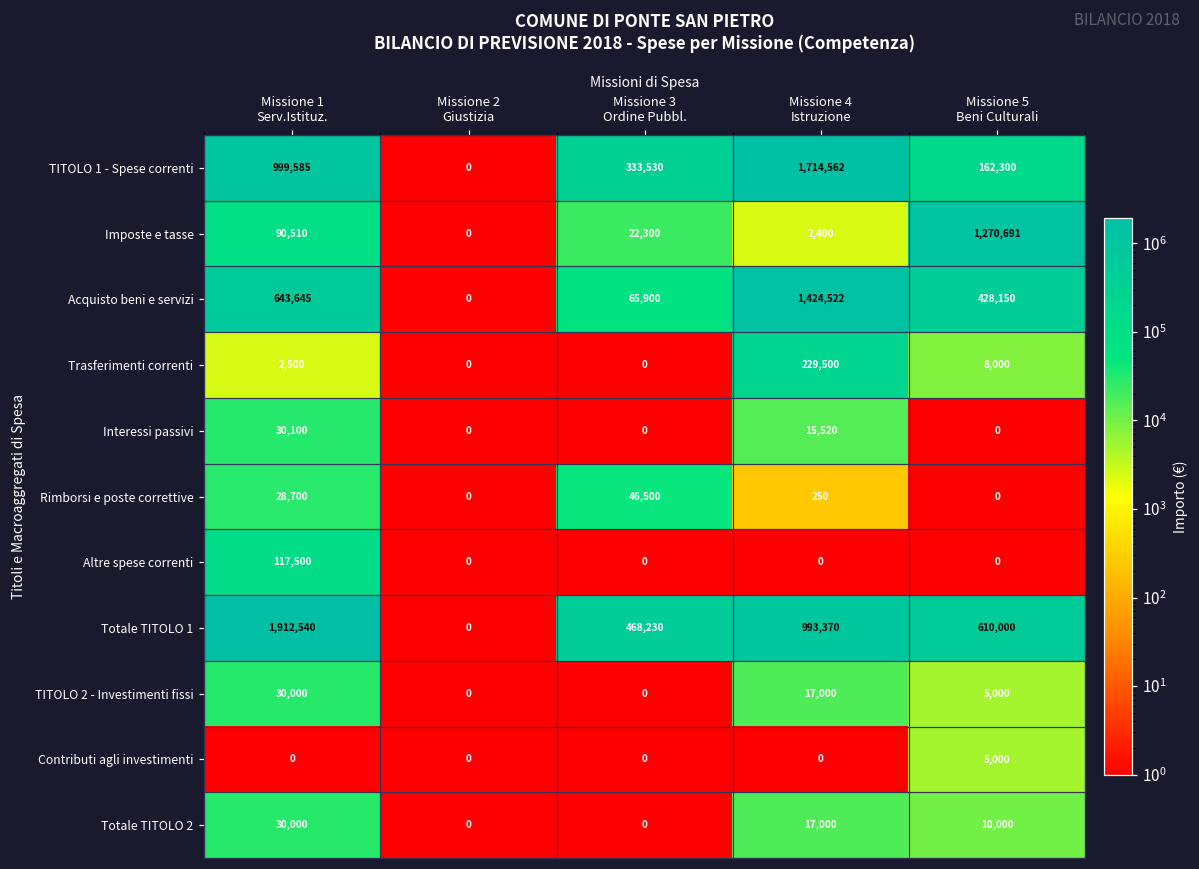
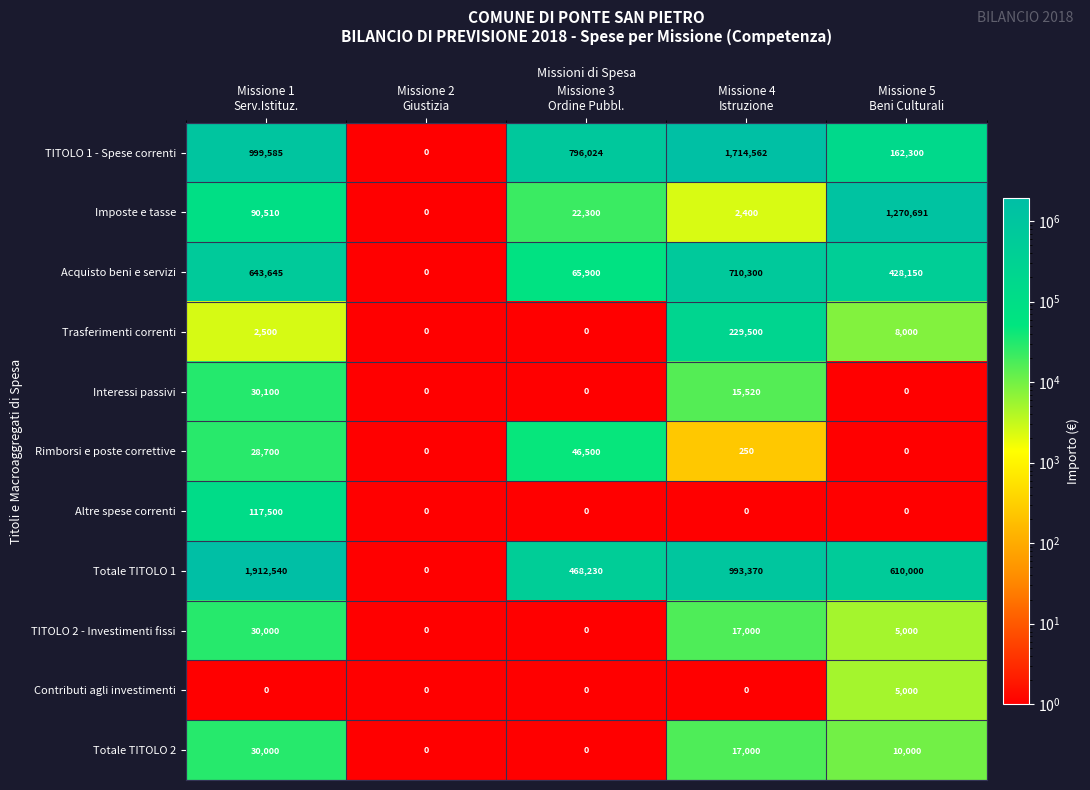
TITOLO 1 - Spese correnti, Missione 3 Ordine Pubbl.: 333,530 -> 796,024
Acquisto beni e servizi, Missione 4 Istruzione: 1,424,522 -> 710,300
